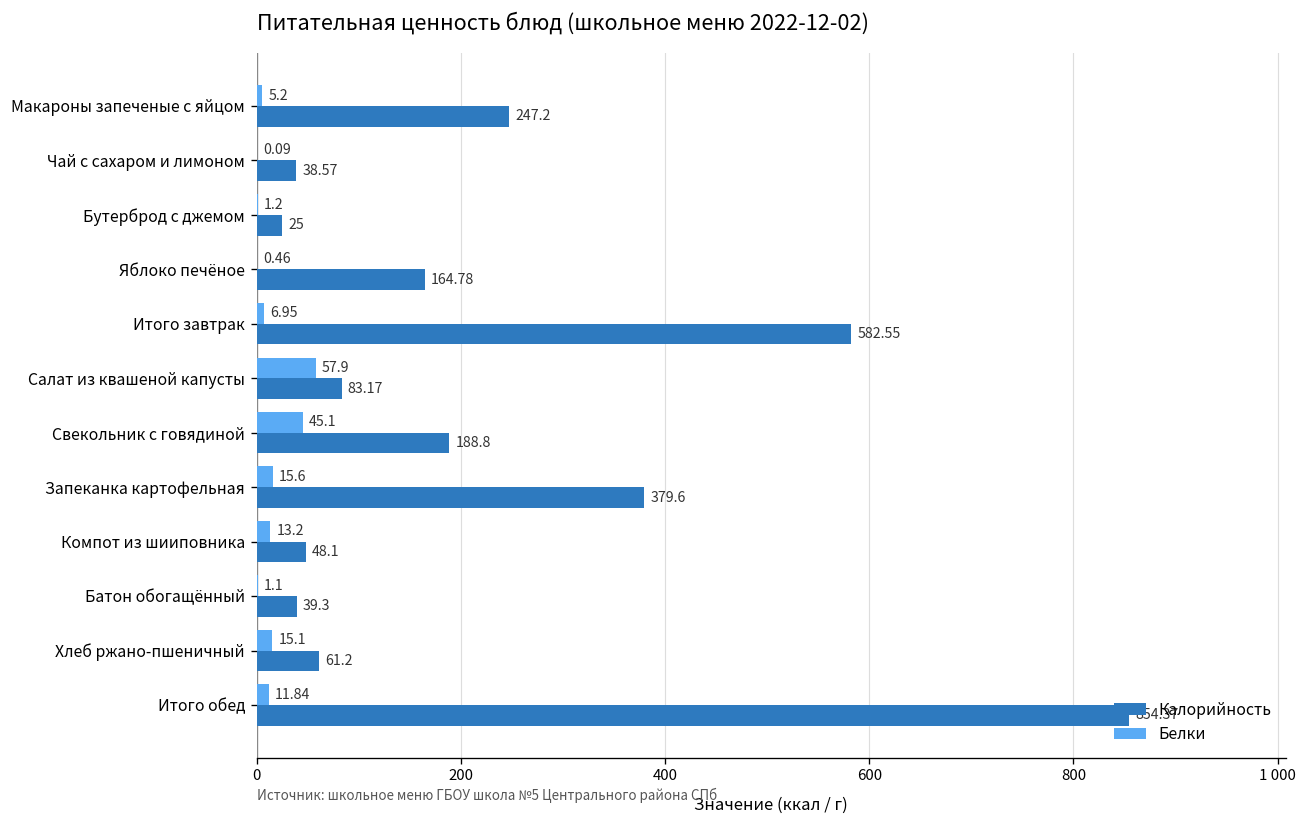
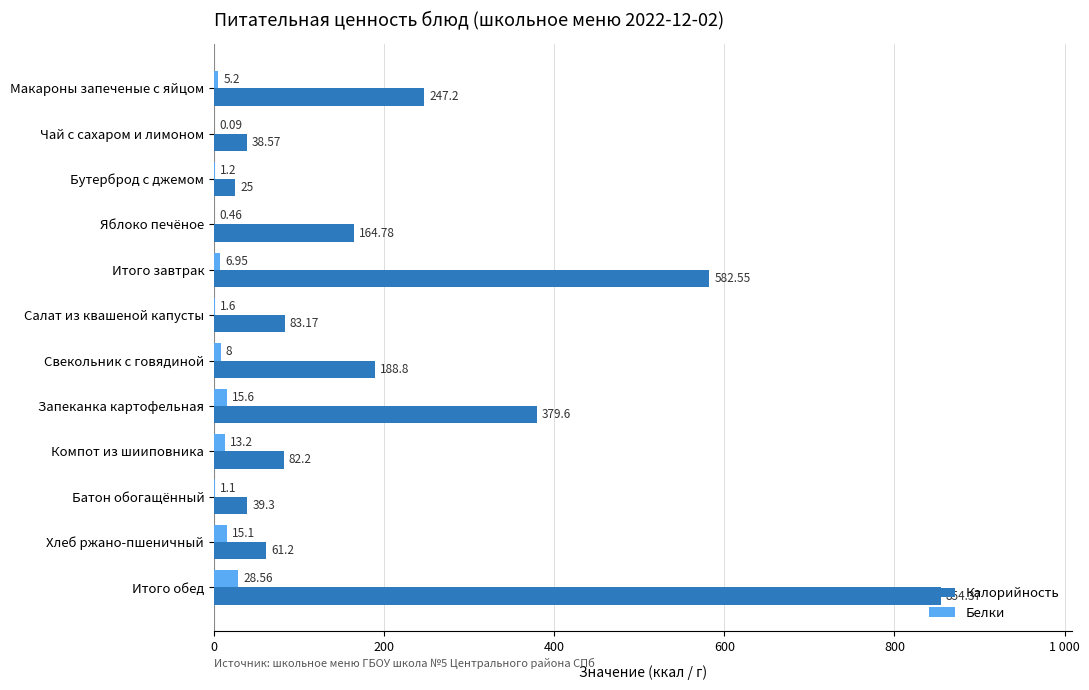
Белки, Салат из квашеной капусты: 57.9 -> 1.6
Белки, Свекольник с говядиной: 45.1 -> 8
Калорийность, Компот из шииповника: 48.1 -> 82.2
Белки, Итого обед: 11.84 -> 28.56
